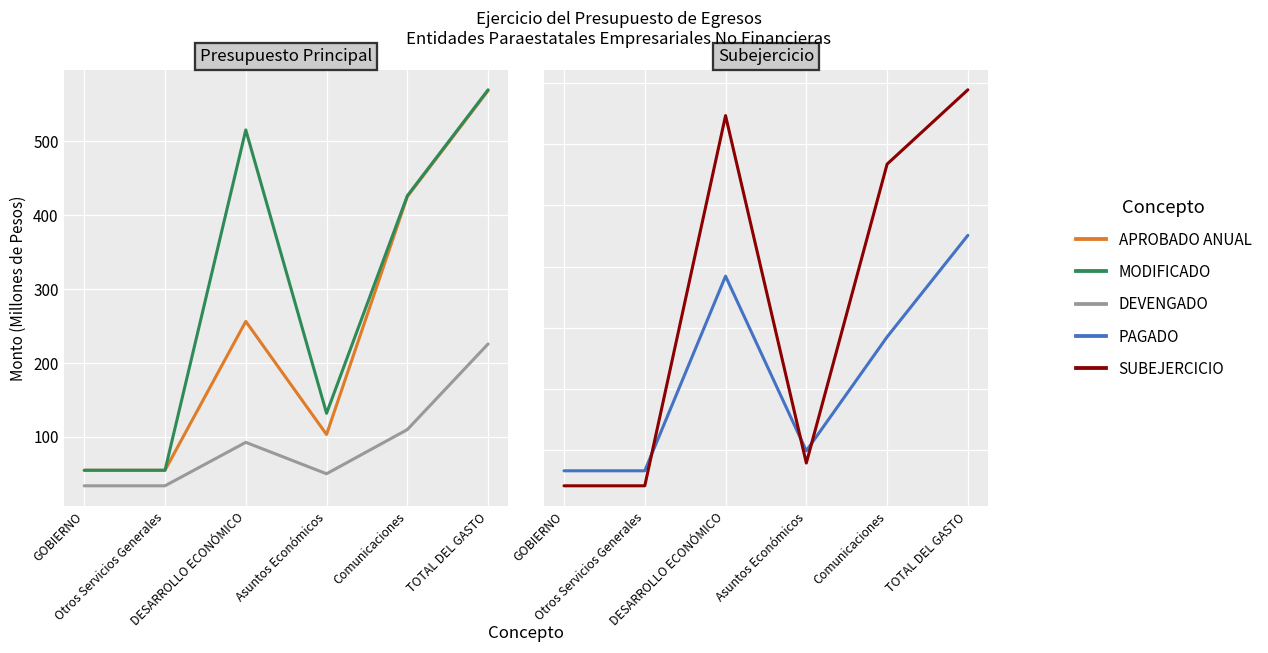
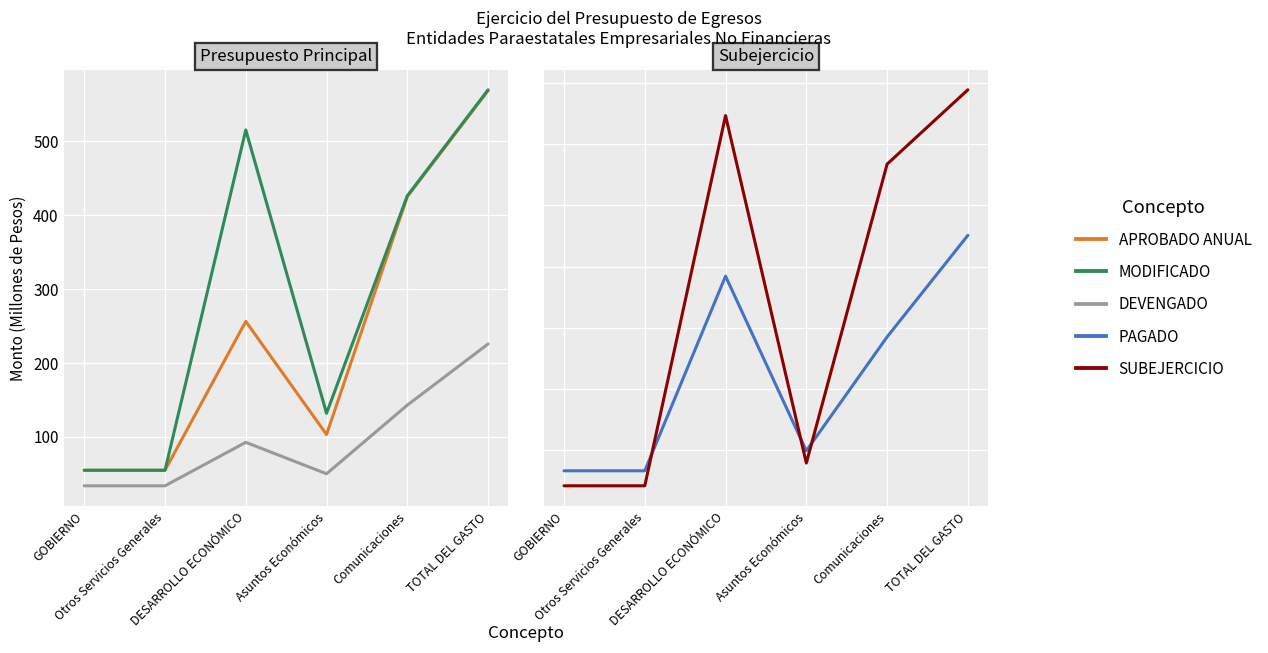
Presupuesto Principal, DEVENGADO, Comunicaciones: 110 -> 140
